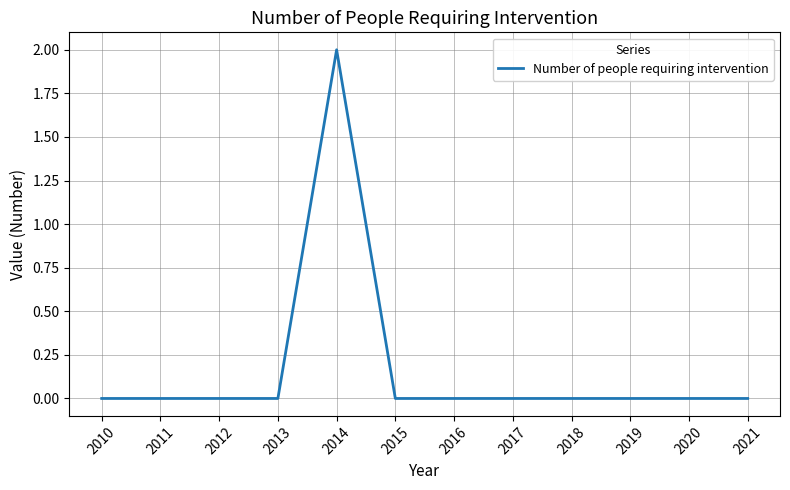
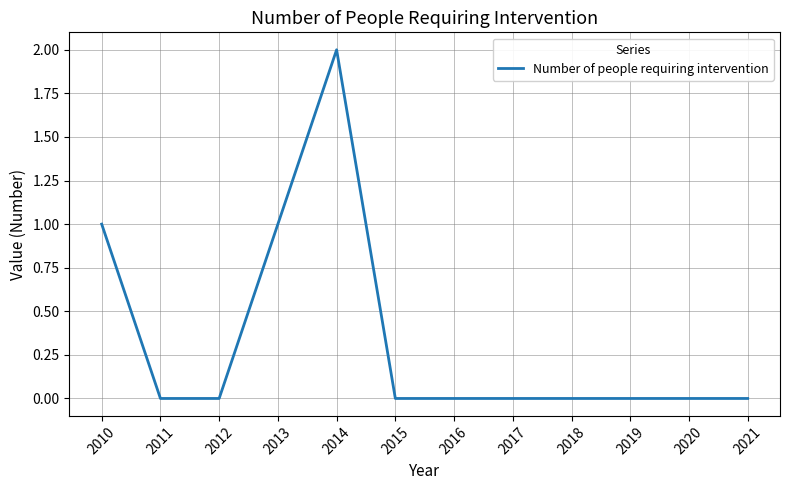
2010: 0 -> 1
2013: 0 -> 1
